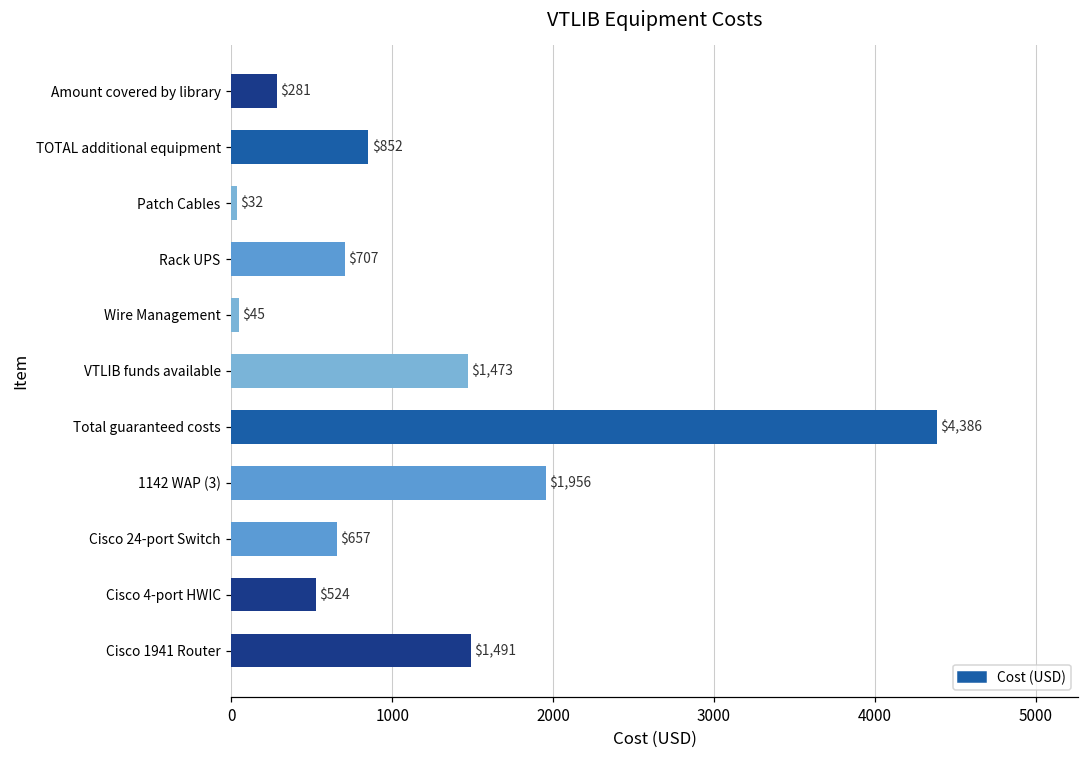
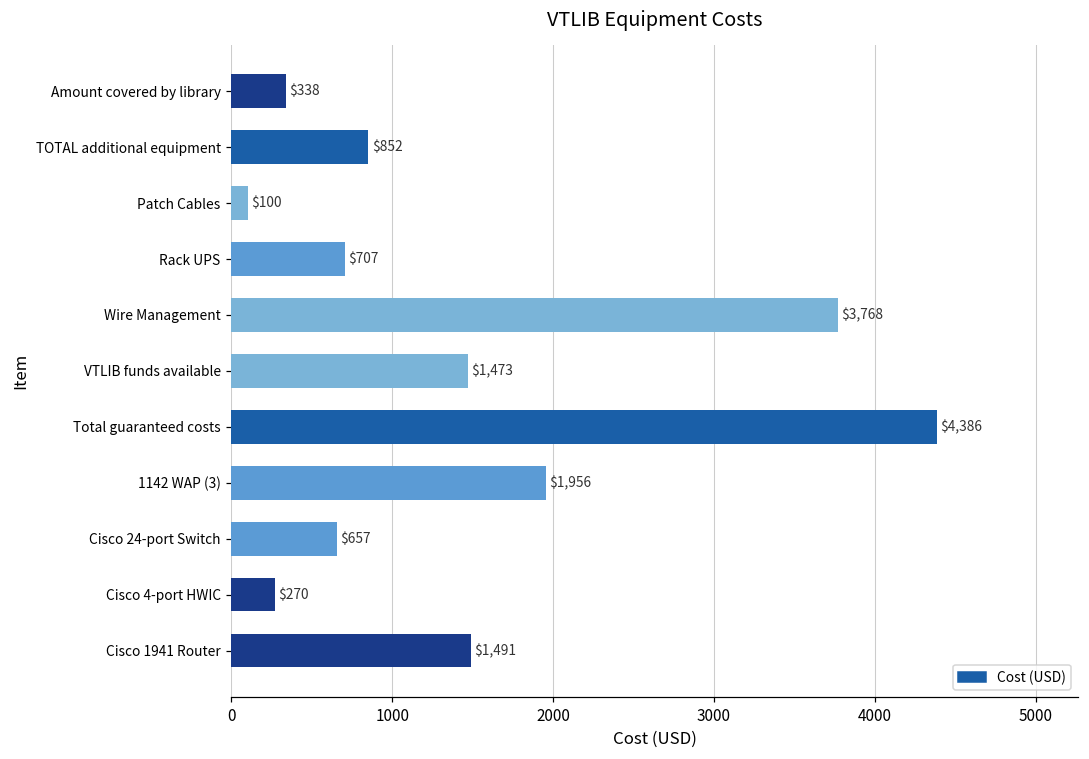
Amount covered by library: $281 -> $338
Patch Cables: $32 -> $100
Wire Management: $45 -> $3,768
Cisco 4-port HWIC: $524 -> $270
